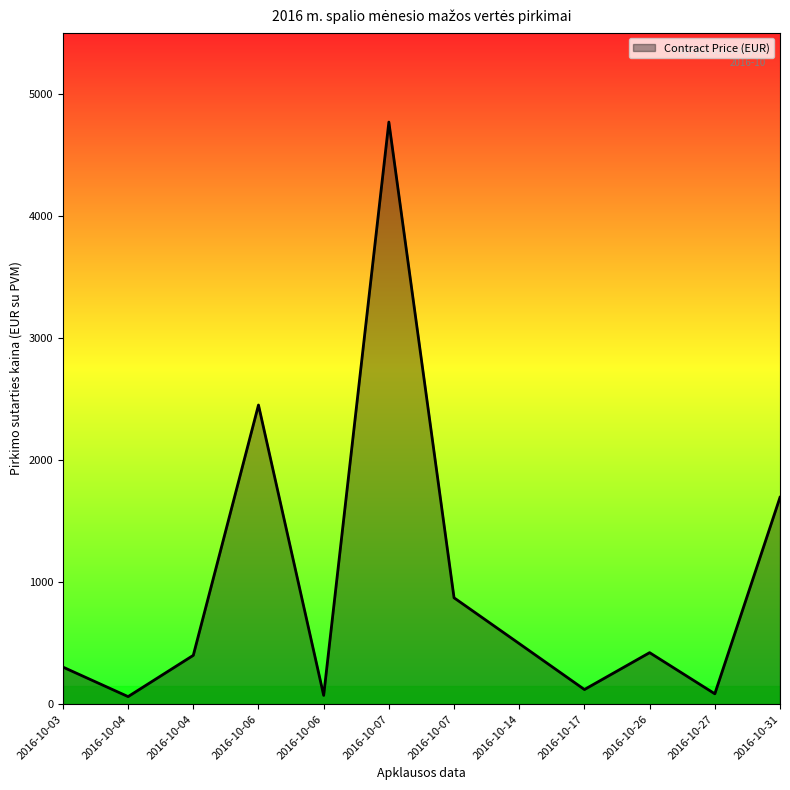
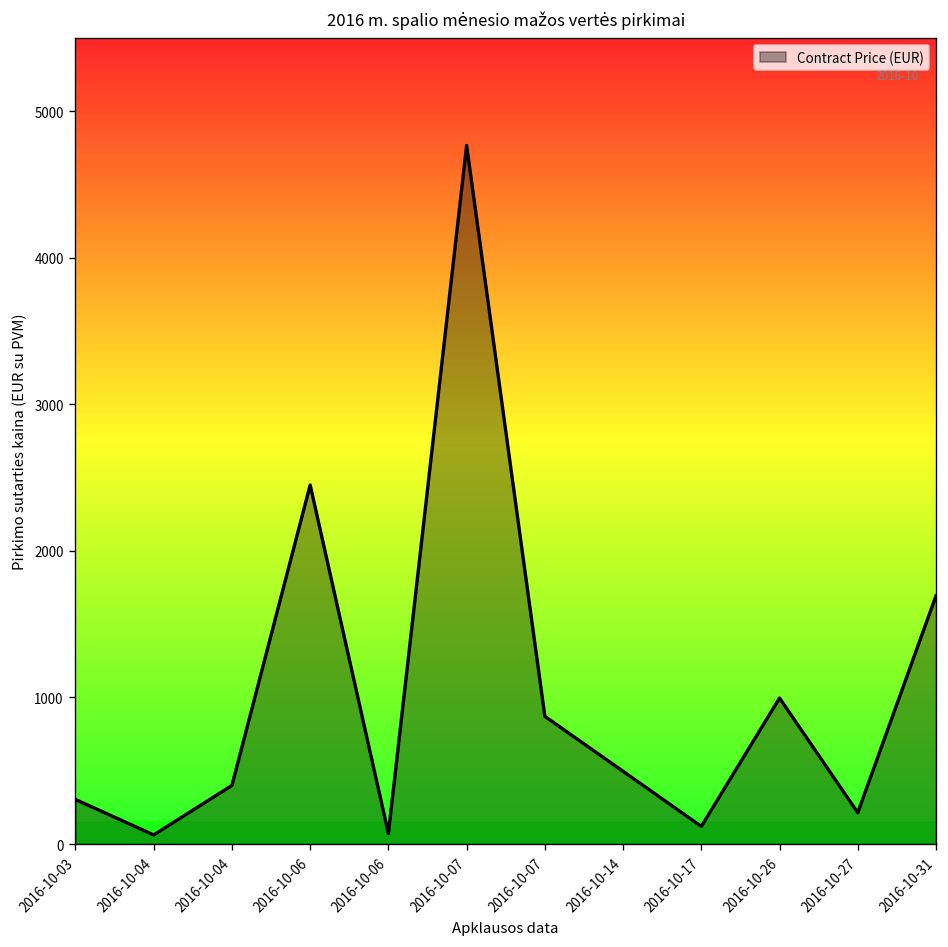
2016-10-26: 420 -> 1000
2016-10-27: 90 -> 210
